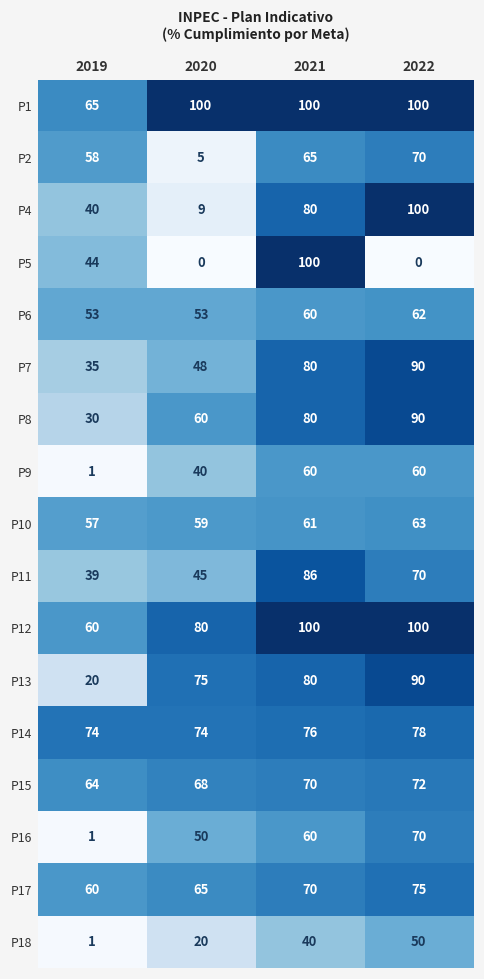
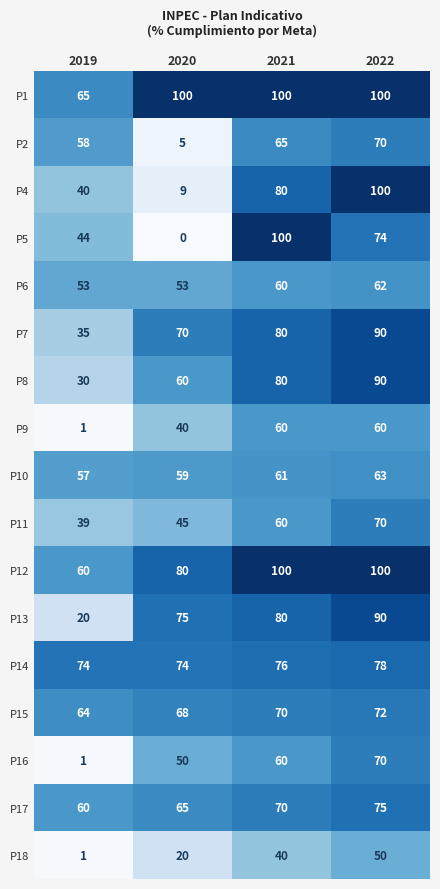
P5, 2022: 0 -> 74
P7, 2020: 48 -> 70
P11, 2021: 86 -> 60
